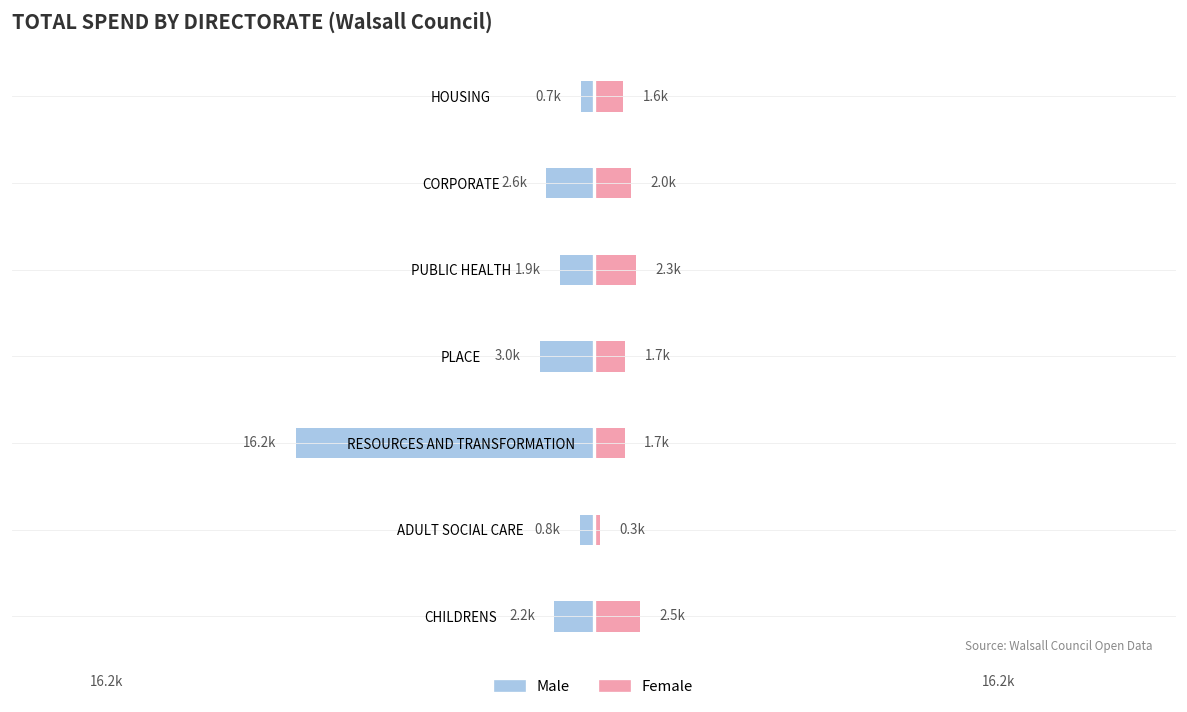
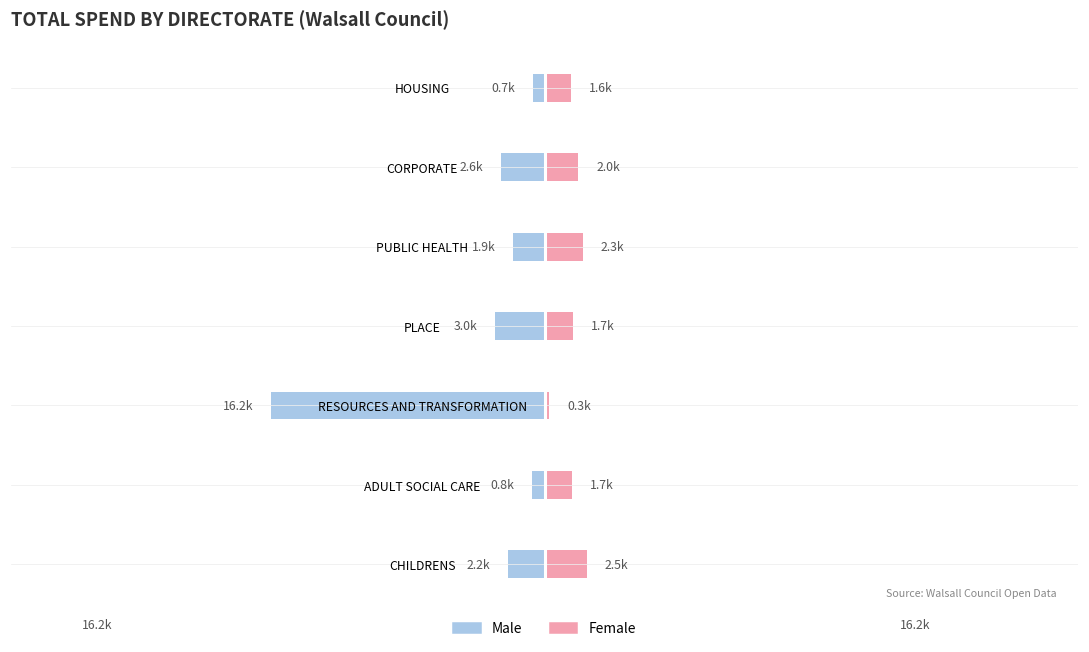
Female, RESOURCES AND TRANSFORMATION: 1.7k -> 0.3k
Female, ADULT SOCIAL CARE: 0.3k -> 1.7k
